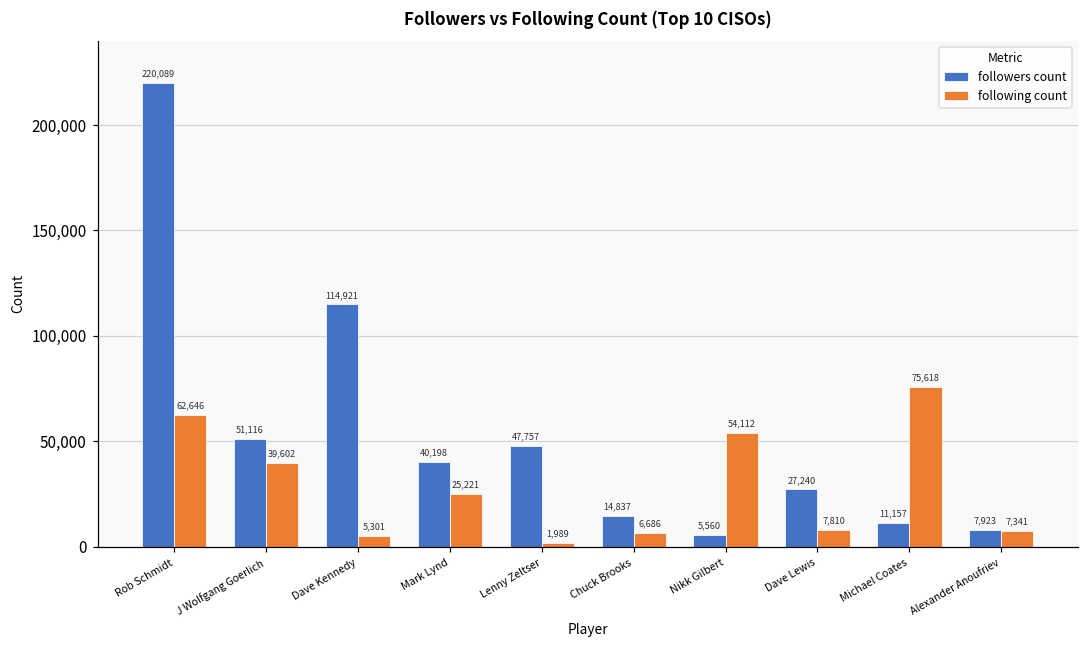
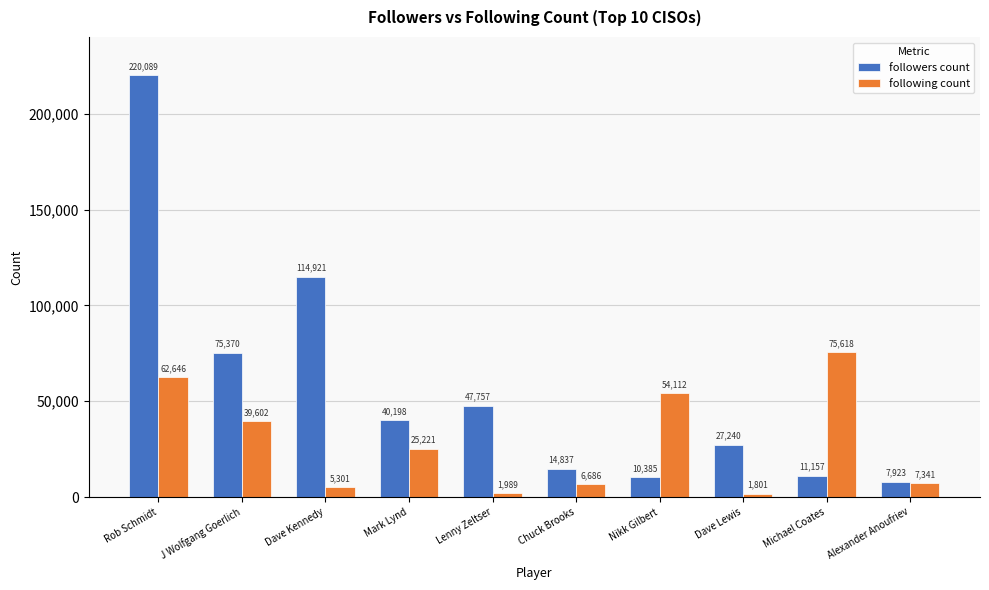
followers count, J Wolfgang Goerlich: 51,116 -> 75,370
followers count, Nikk Gilbert: 5,560 -> 10,385
following count, Dave Lewis: 7,810 -> 1,801
